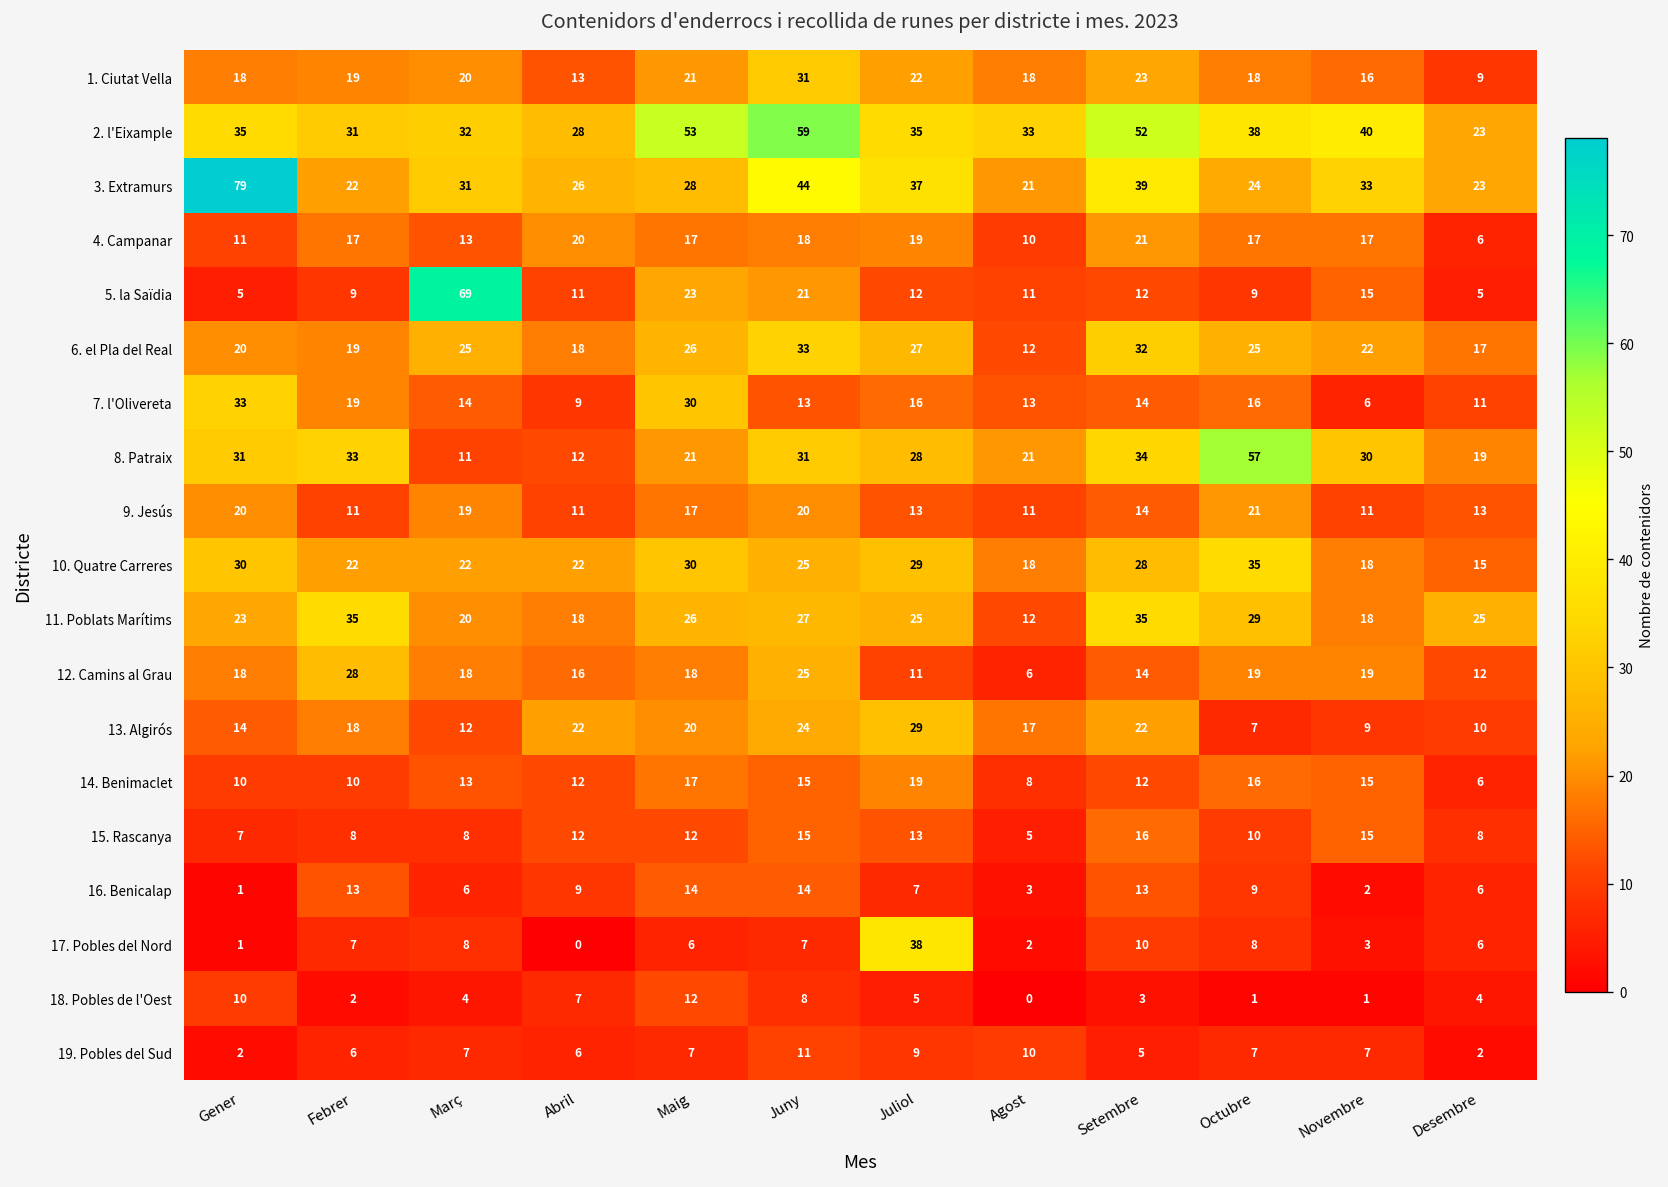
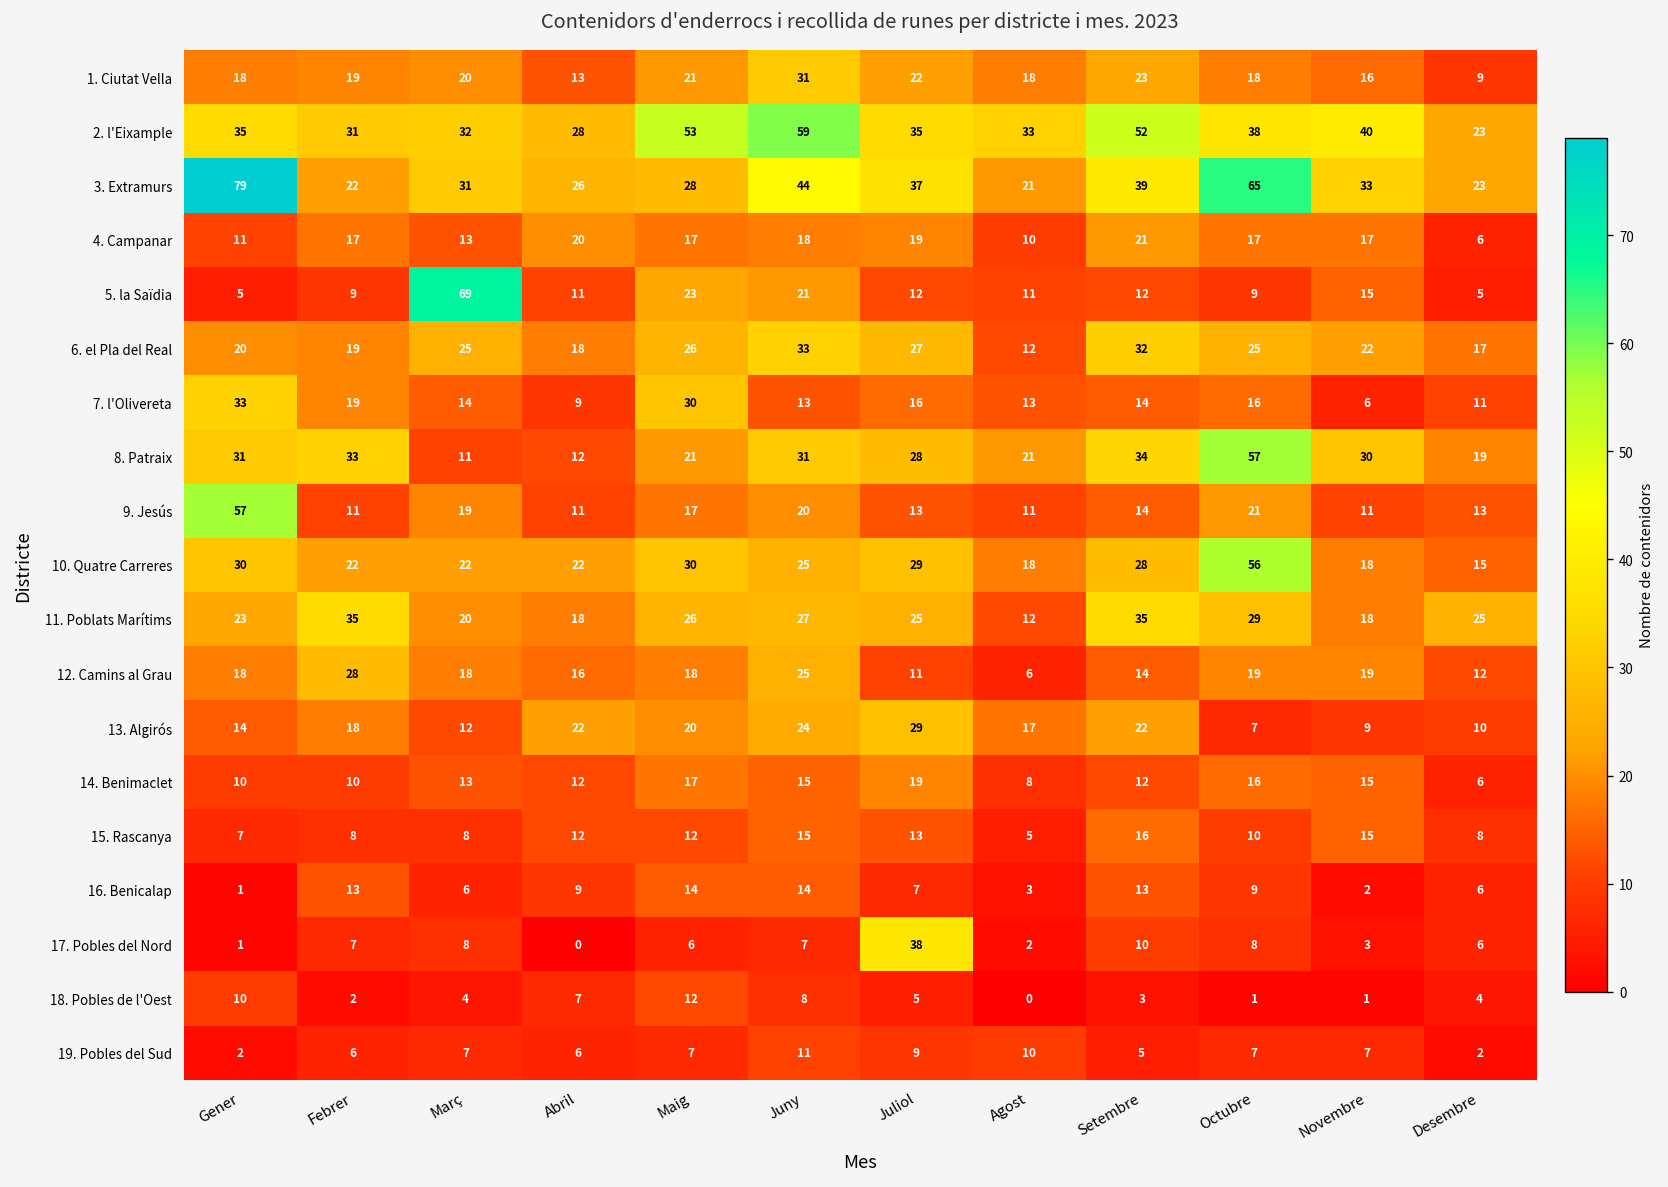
3. Extramurs, Octubre: 24 -> 65
9. Jesús, Gener: 20 -> 57
10. Quatre Carreres, Octubre: 35 -> 56
